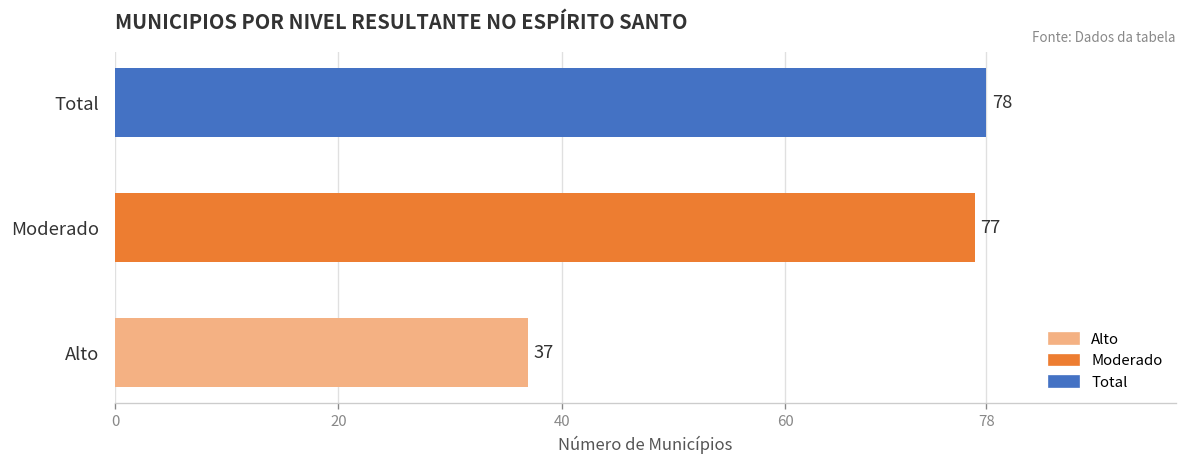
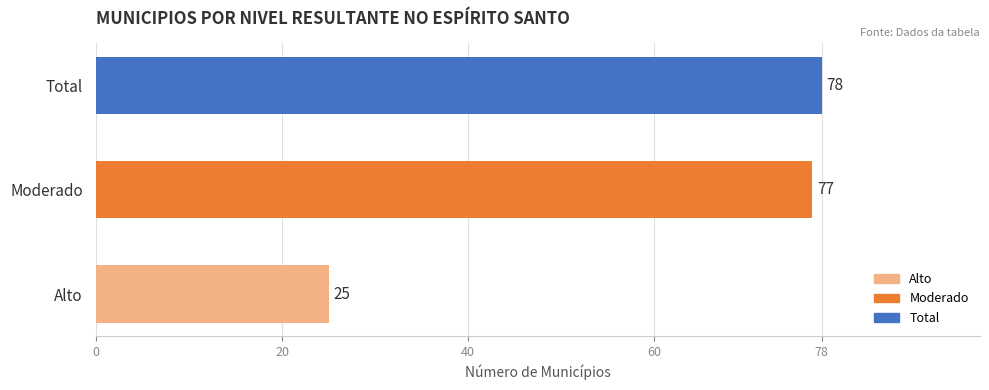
Alto: 37 -> 25
